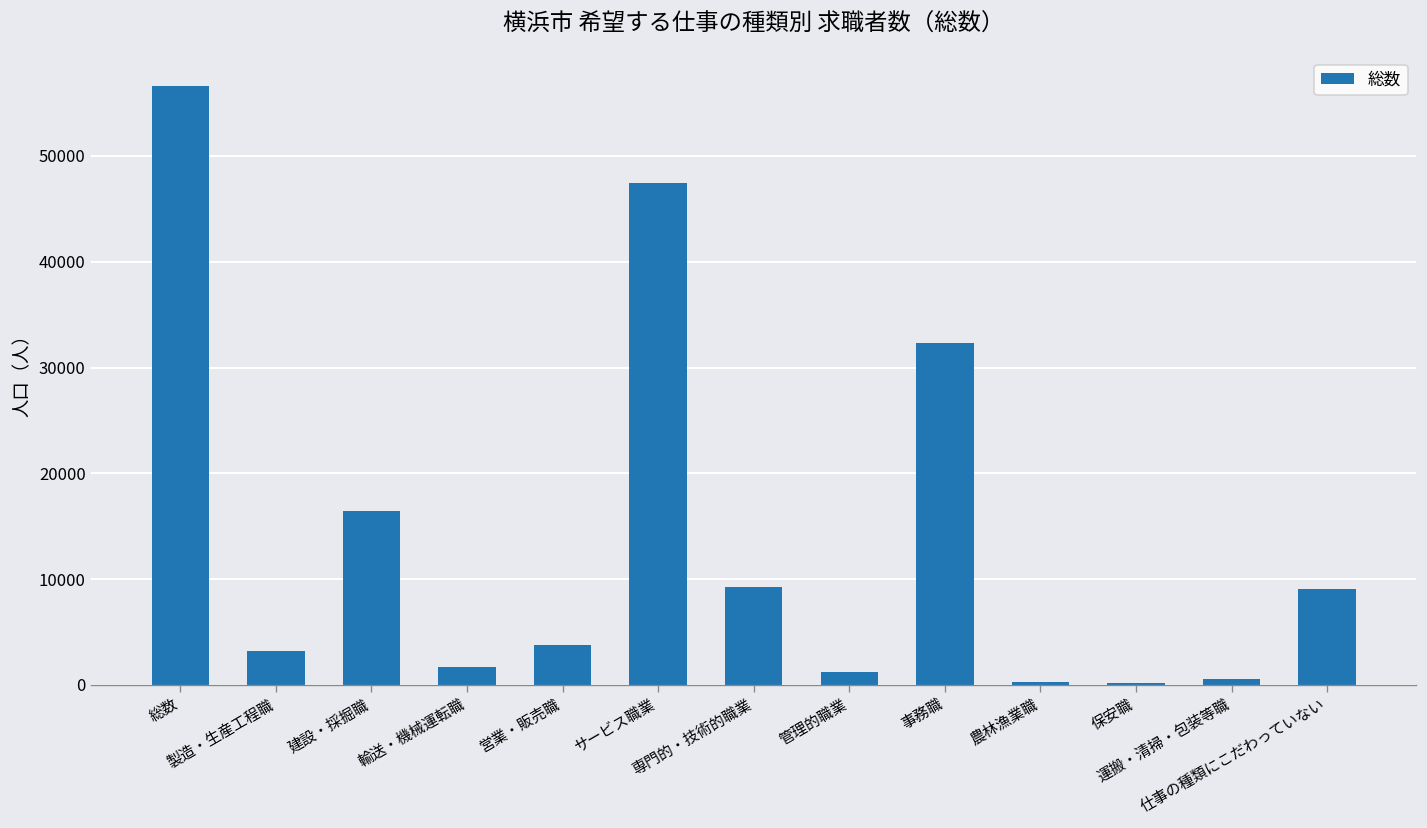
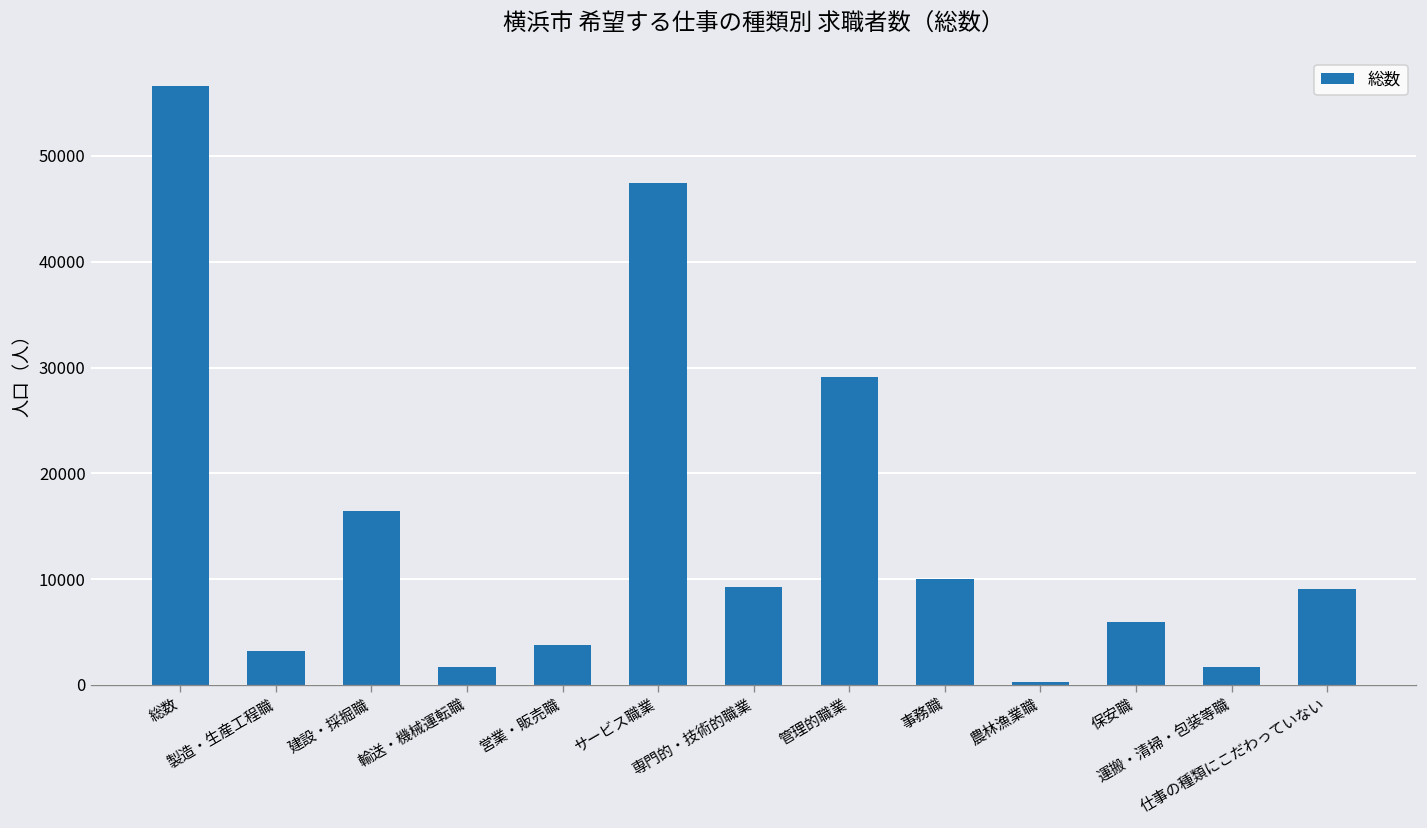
管理的職業: 1000 -> 29000
事務職: 32000 -> 10000
保安職: 0 -> 6000
運搬・清掃・包装等職: 1000 -> 2000
